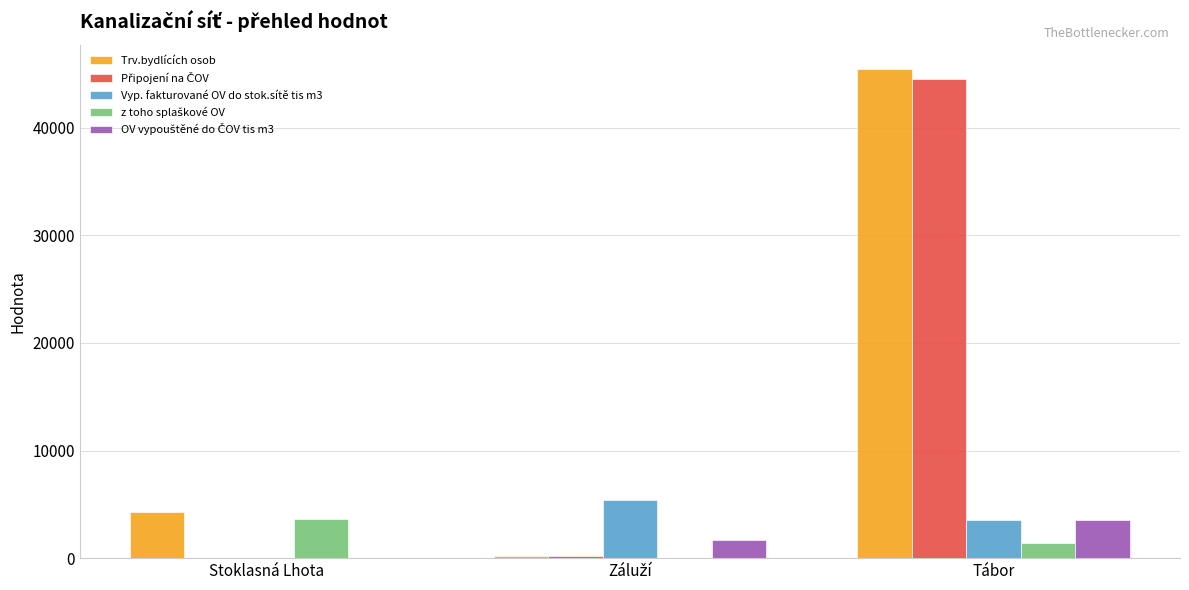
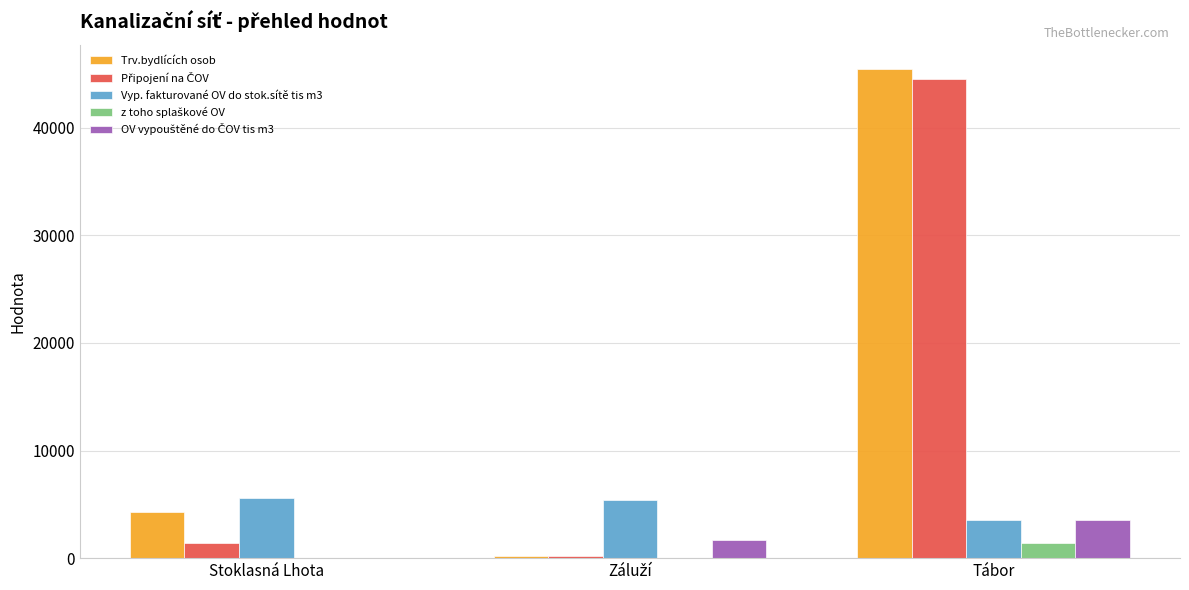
Připojení na ČOV, Stoklasná Lhota: 0 -> 1400
Vyp. fakturované OV do stok.sítě tis m3, Stoklasná Lhota: 0 -> 5600
z toho splaškové OV, Stoklasná Lhota: 3700 -> 0
